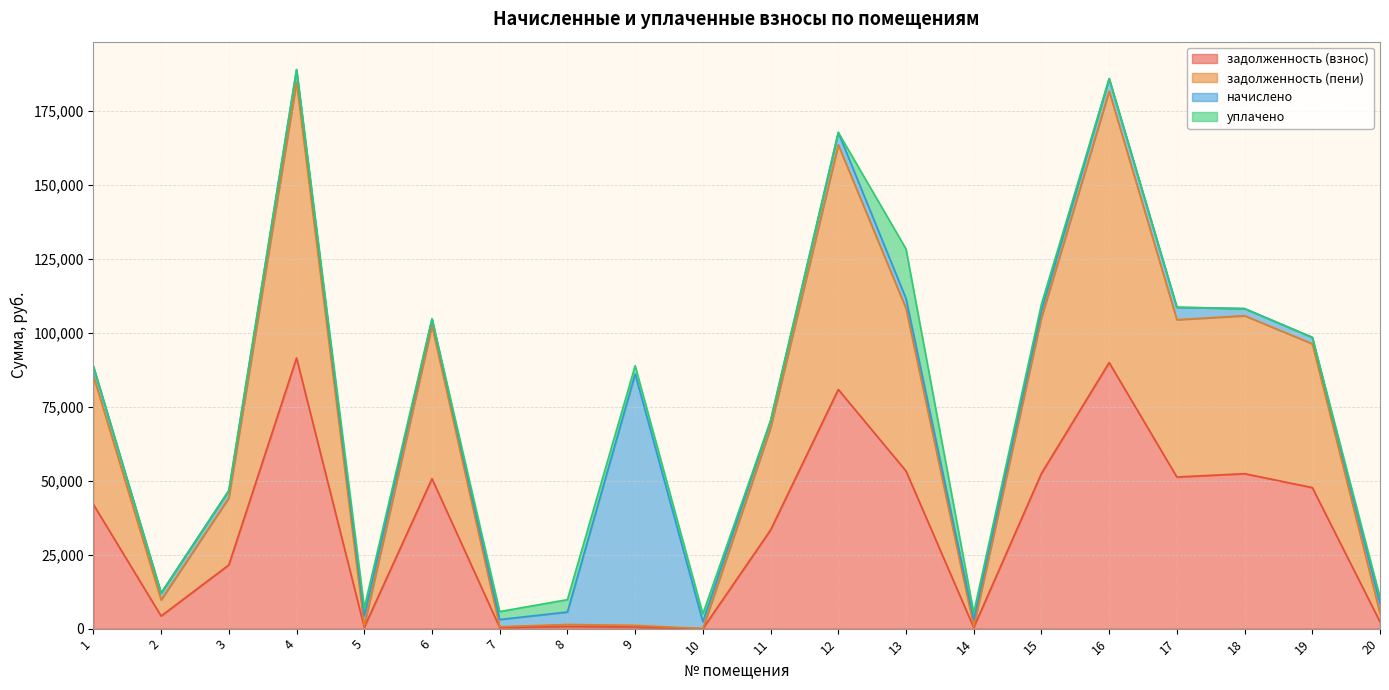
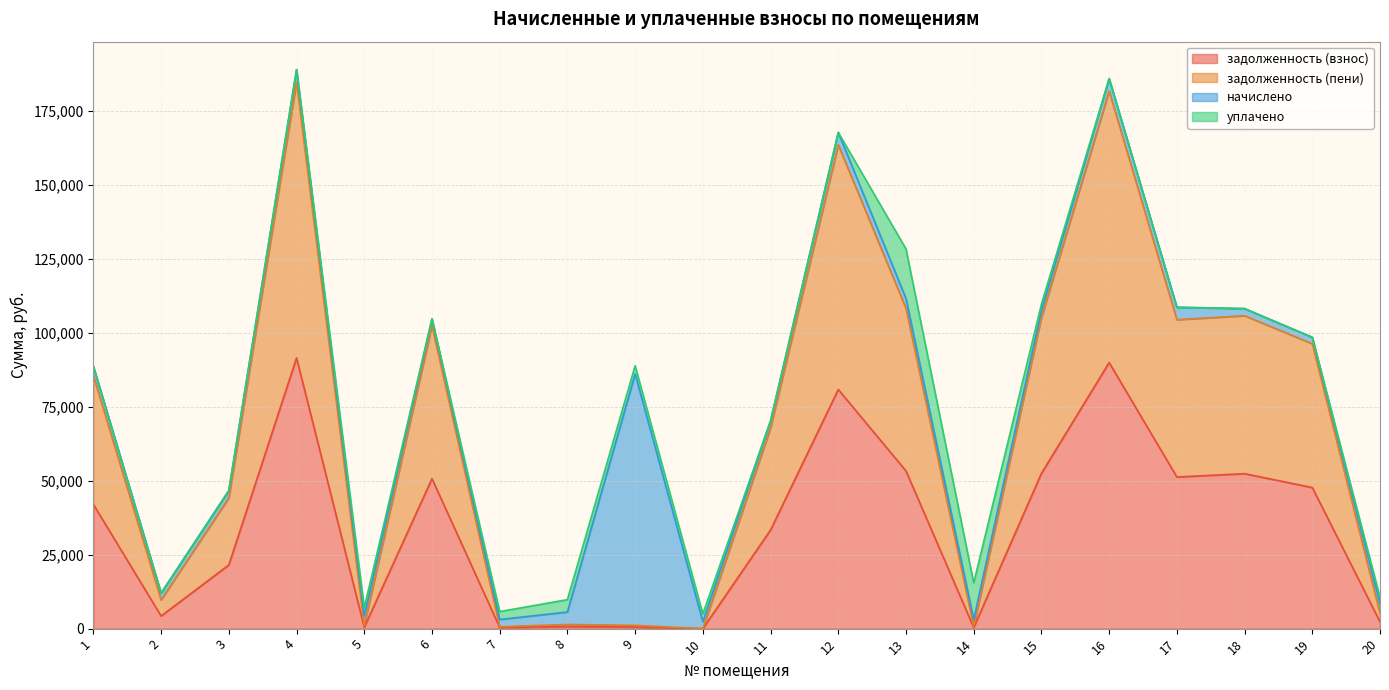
уплачено, 14: 2,000 -> 12,000
